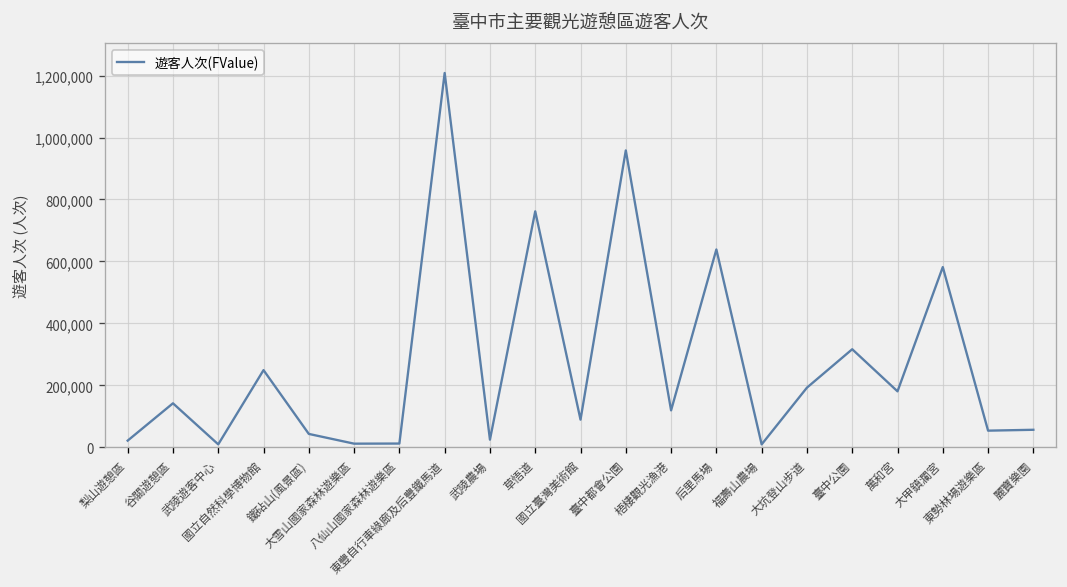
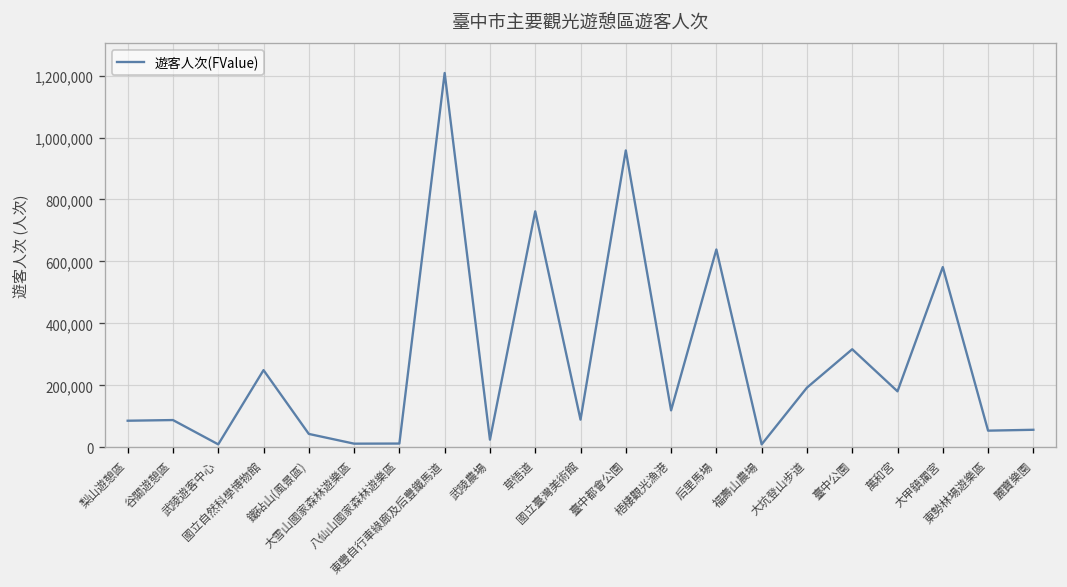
梨山遊憩區: 20,000 -> 90,000
谷關遊憩區: 140,000 -> 90,000
